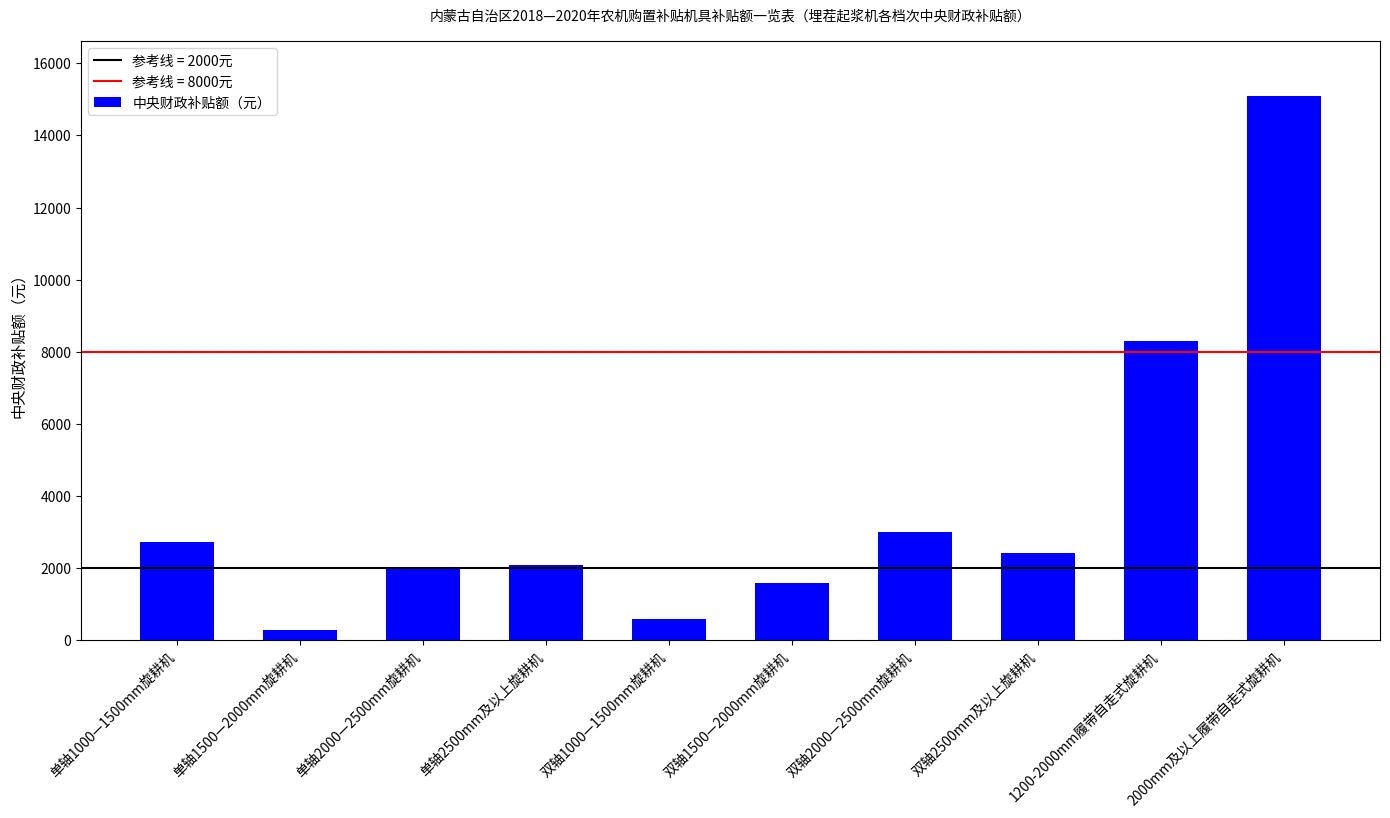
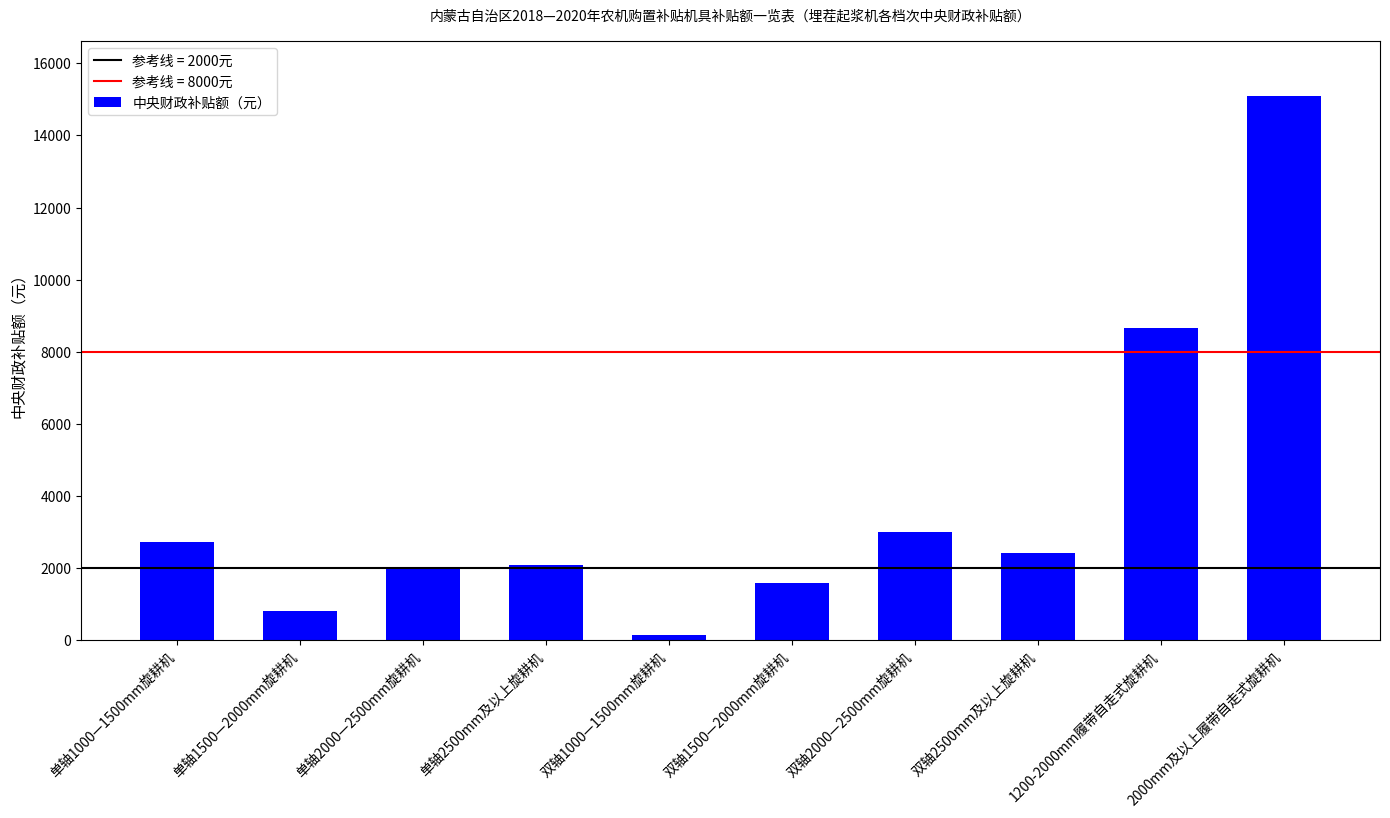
单轴1500—2000mm旋耕机: 300 -> 800
双轴1000—1500mm旋耕机: 600 -> 200
1200-2000mm履带自走式旋耕机: 8300 -> 8700
